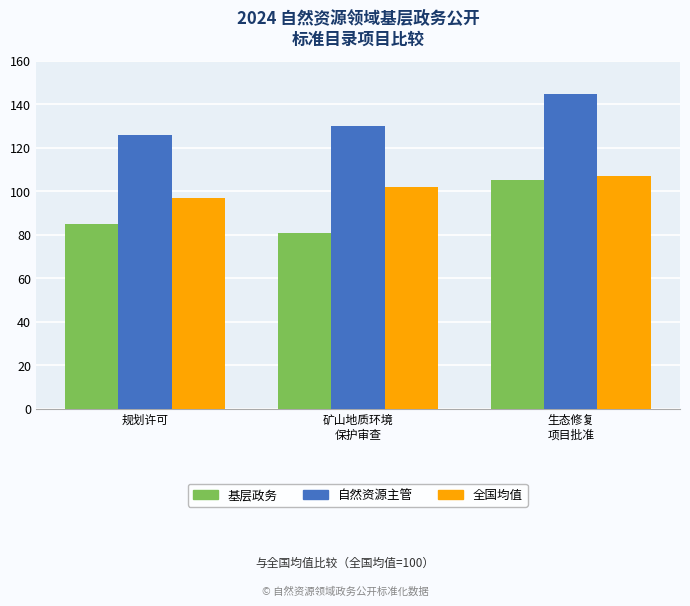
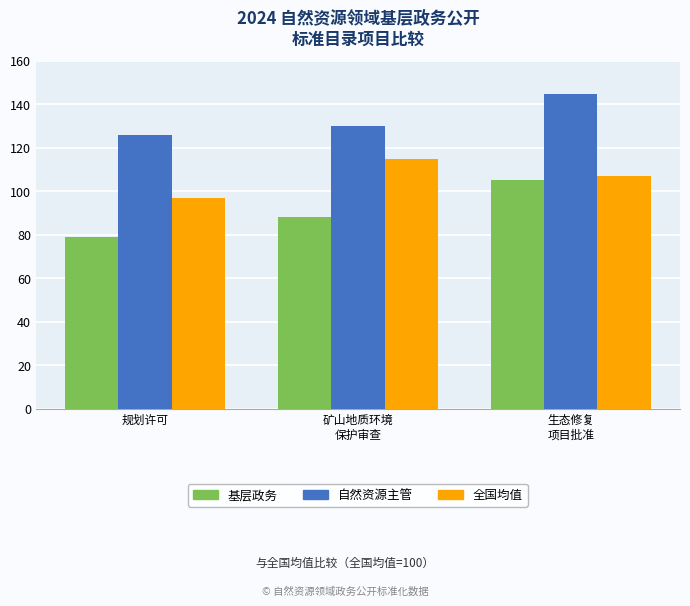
基层政务, 规划许可: 85 -> 79
基层政务, 矿山地质环境 保护审查: 81 -> 88
全国均值, 矿山地质环境 保护审查: 102 -> 115
